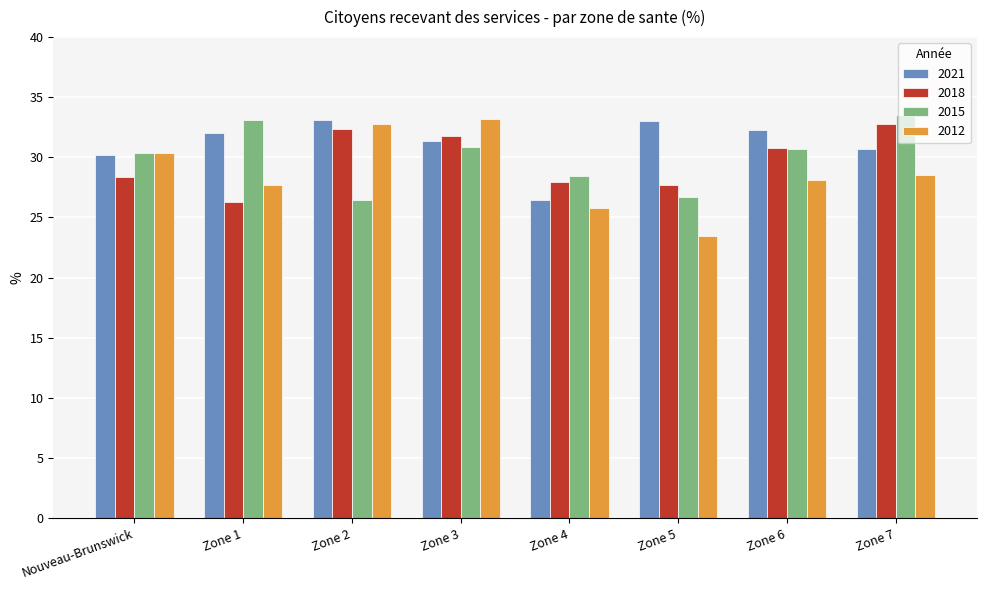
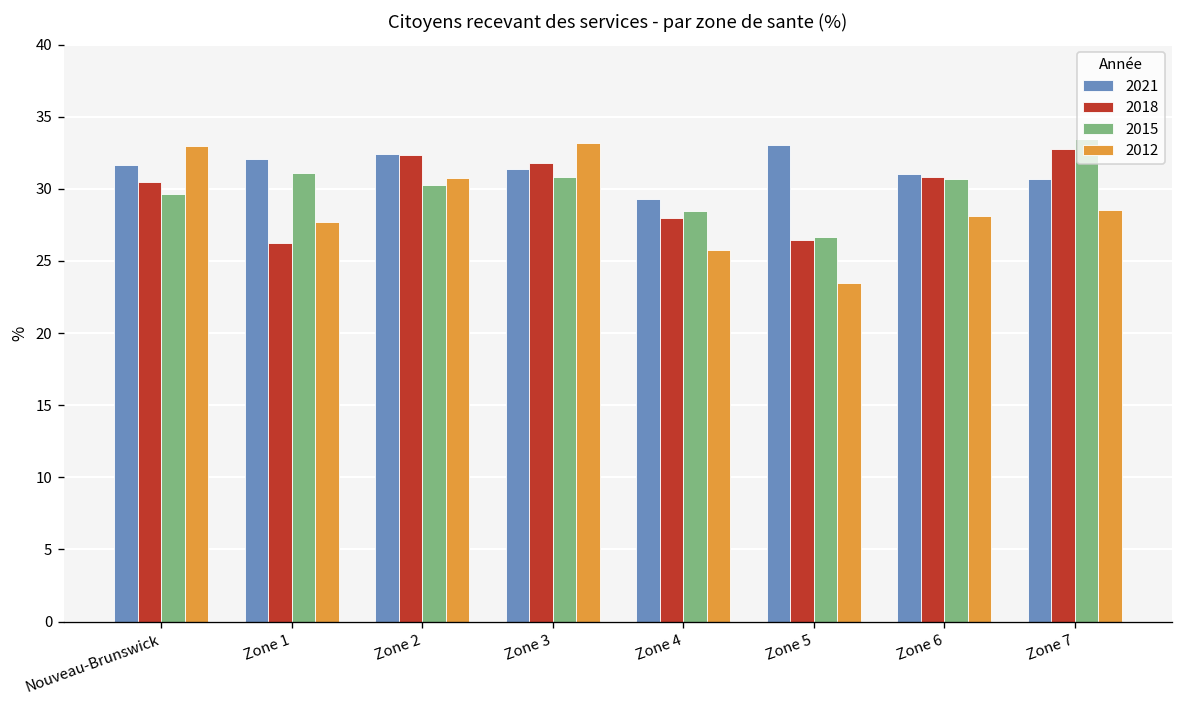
2021, Nouveau-Brunswick: 30.2 -> 31.6
2018, Nouveau-Brunswick: 28.4 -> 30.5
2015, Nouveau-Brunswick: 30.3 -> 29.6
2012, Nouveau-Brunswick: 30.4 -> 33.0
2015, Zone 1: 33.1 -> 31.1
2021, Zone 2: 33.1 -> 32.4
2015, Zone 2: 26.5 -> 30.2
2012, Zone 2: 32.7 -> 30.8
2021, Zone 4: 26.4 -> 29.3
2018, Zone 5: 27.7 -> 26.5
2021, Zone 6: 32.2 -> 31.0
